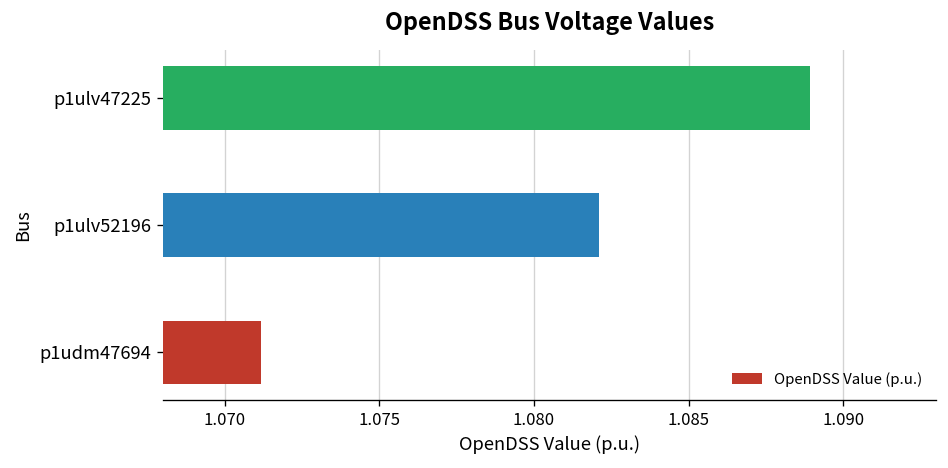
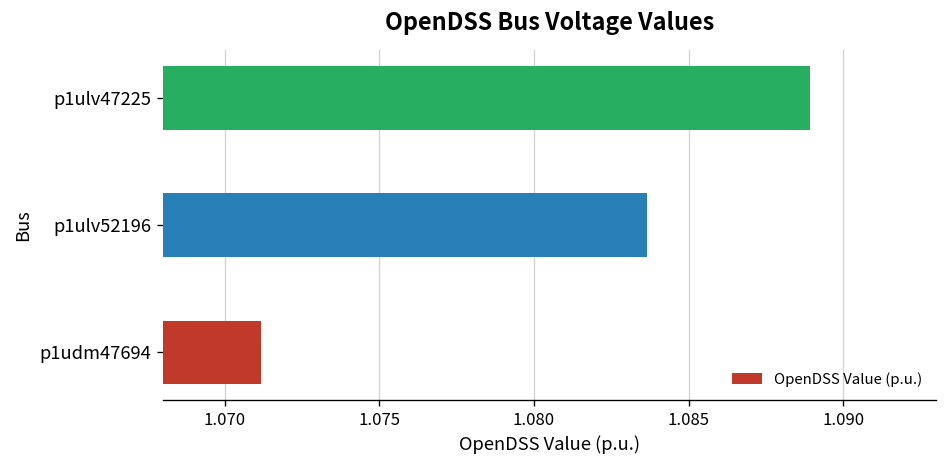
p1ulv52196: 1.0821 -> 1.0837
